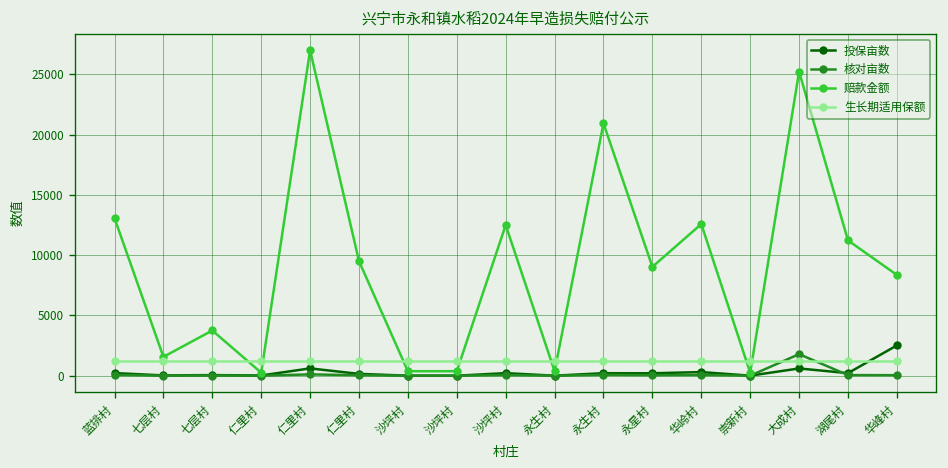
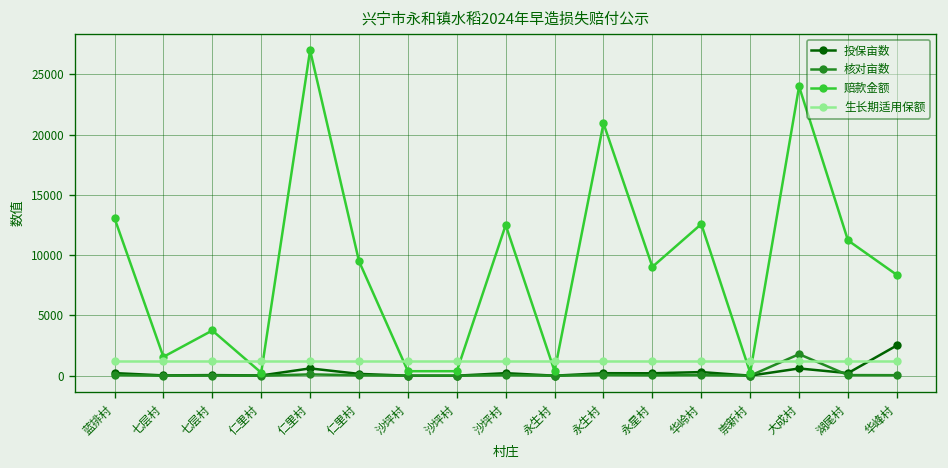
赔款金额, 大成村: 25200 -> 24000
